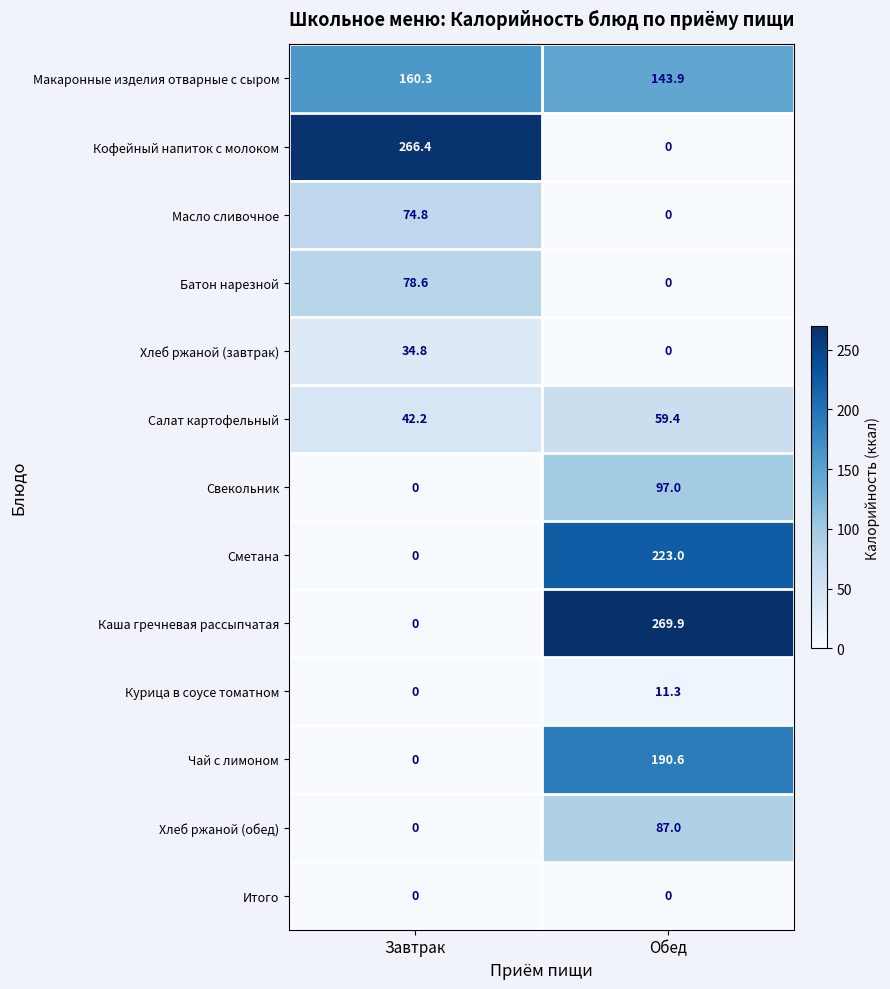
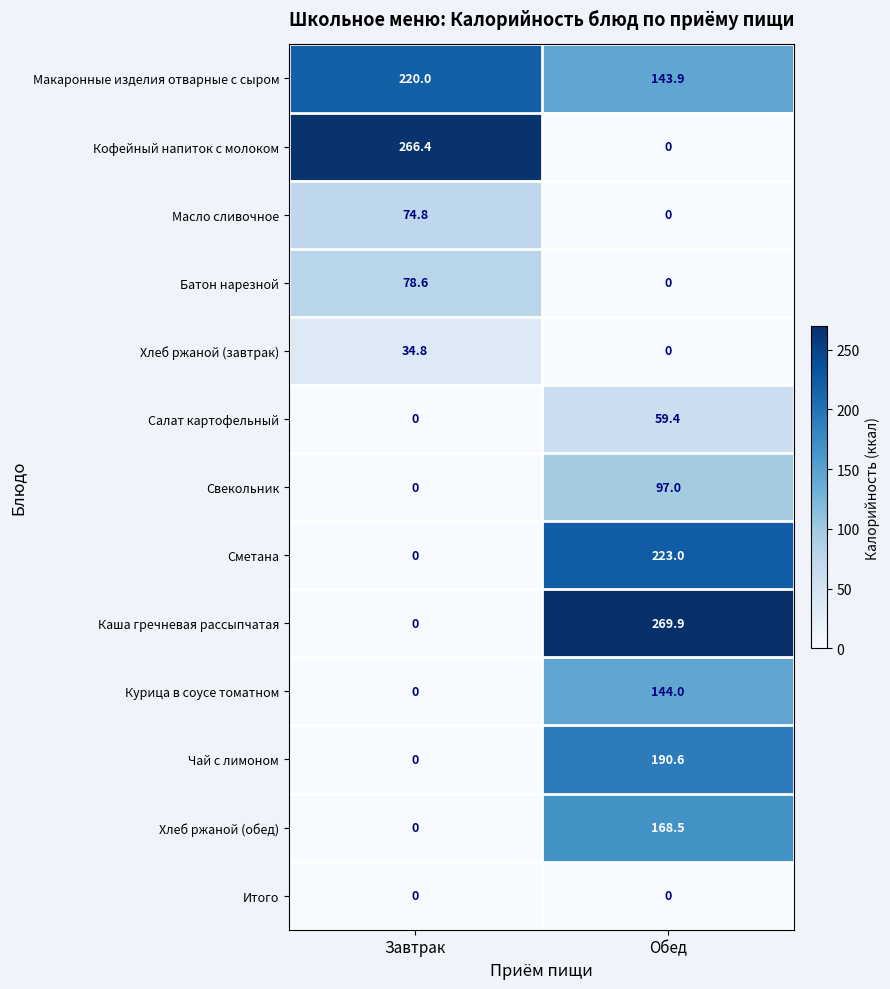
Макаронные изделия отварные с сыром, Завтрак: 160.3 -> 220.0
Салат картофельный, Завтрак: 42.2 -> 0
Курица в соусе томатном, Обед: 11.3 -> 144.0
Хлеб ржаной (обед), Обед: 87.0 -> 168.5
